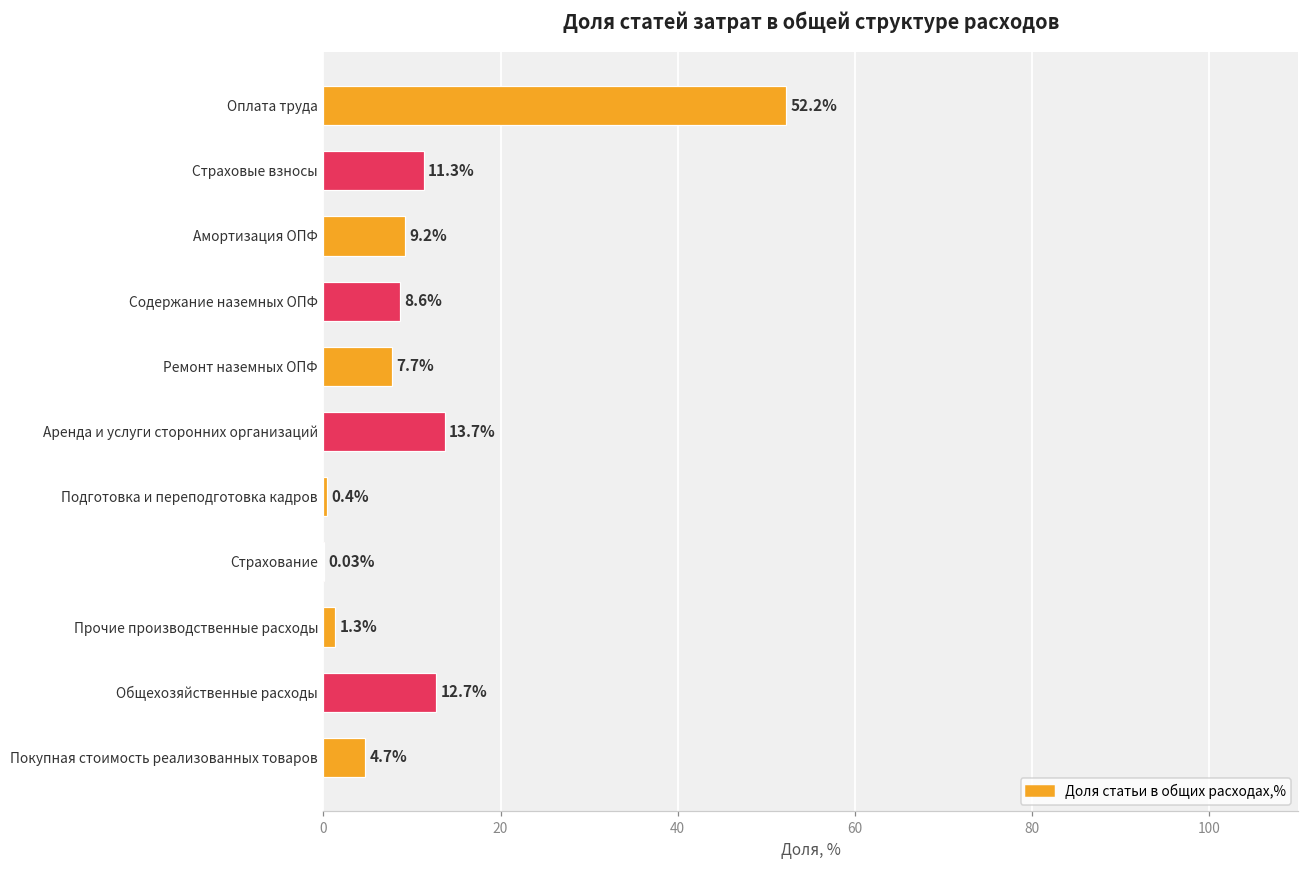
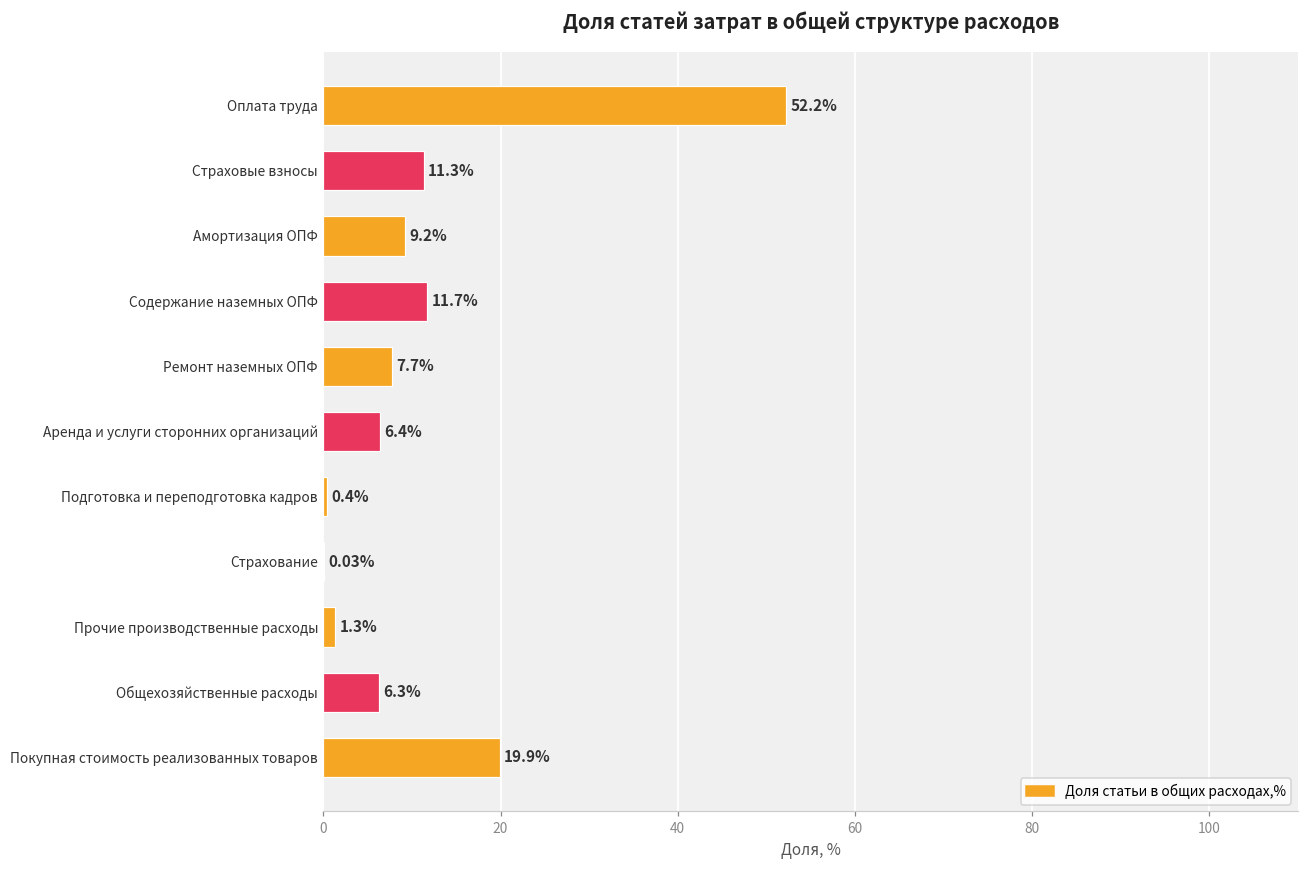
Содержание наземных ОПФ: 8.6% -> 11.7%
Аренда и услуги сторонних организаций: 13.7% -> 6.4%
Общехозяйственные расходы: 12.7% -> 6.3%
Покупная стоимость реализованных товаров: 4.7% -> 19.9%
